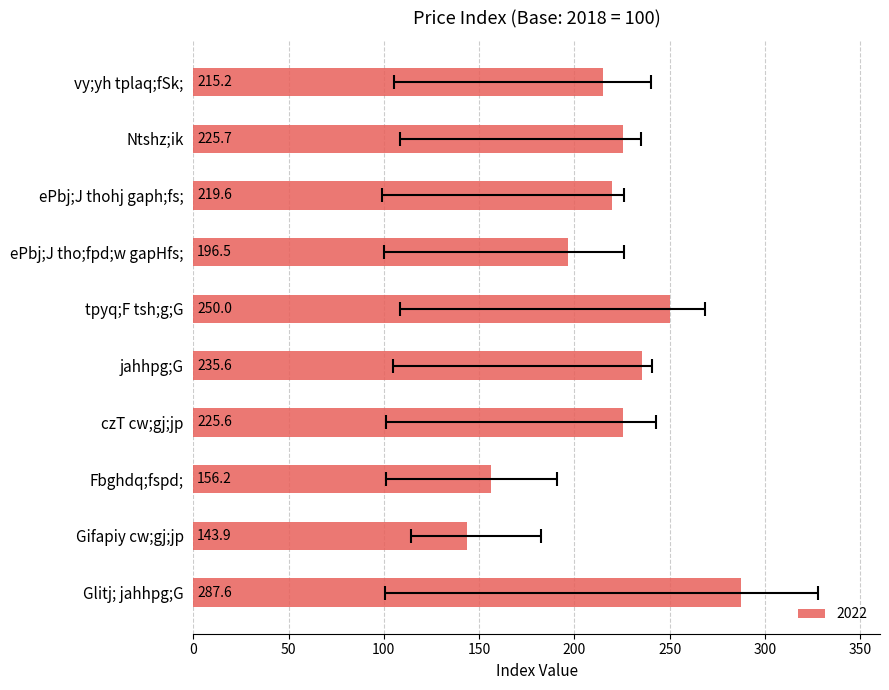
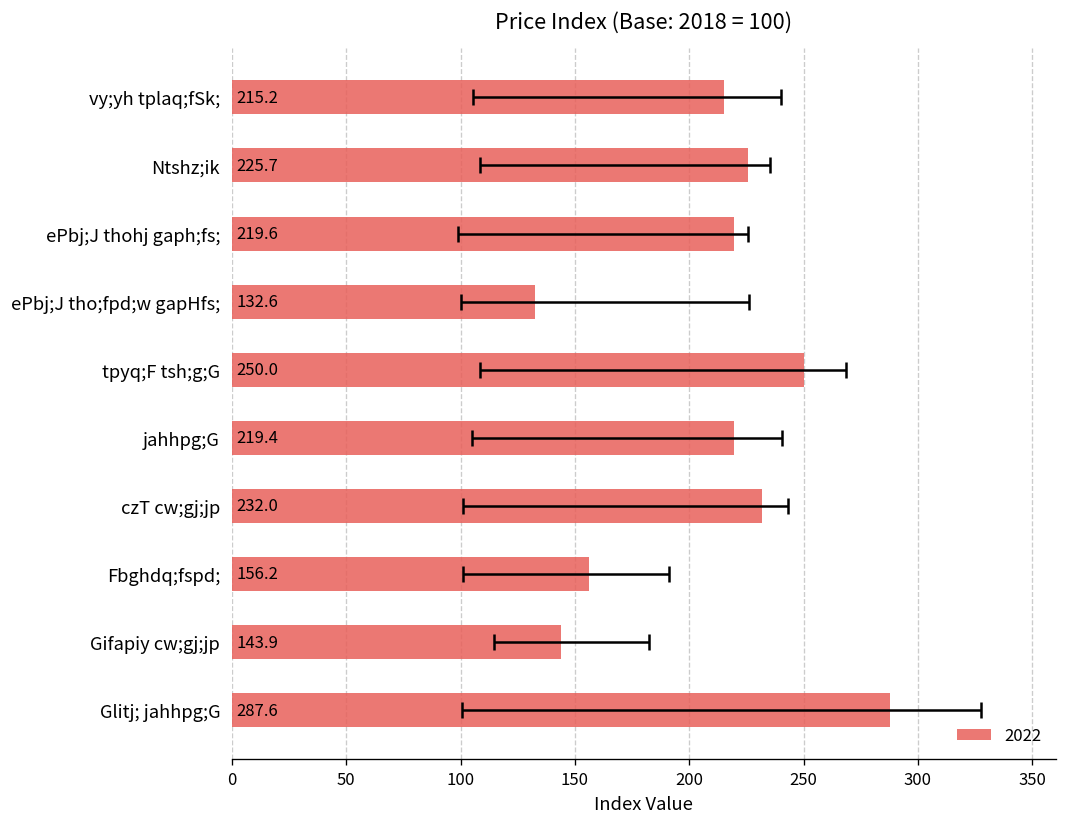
2022, ePbj;J tho;fpd;w gapHfs;: 196.5 -> 132.6
2022, jahhpg;G: 235.6 -> 219.4
2022, czT cw;gj;jp: 225.6 -> 232.0
